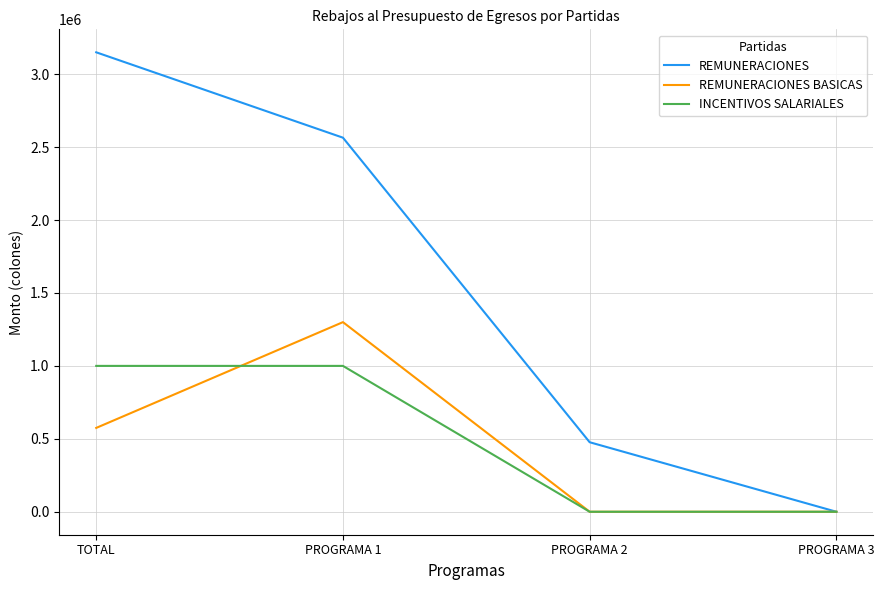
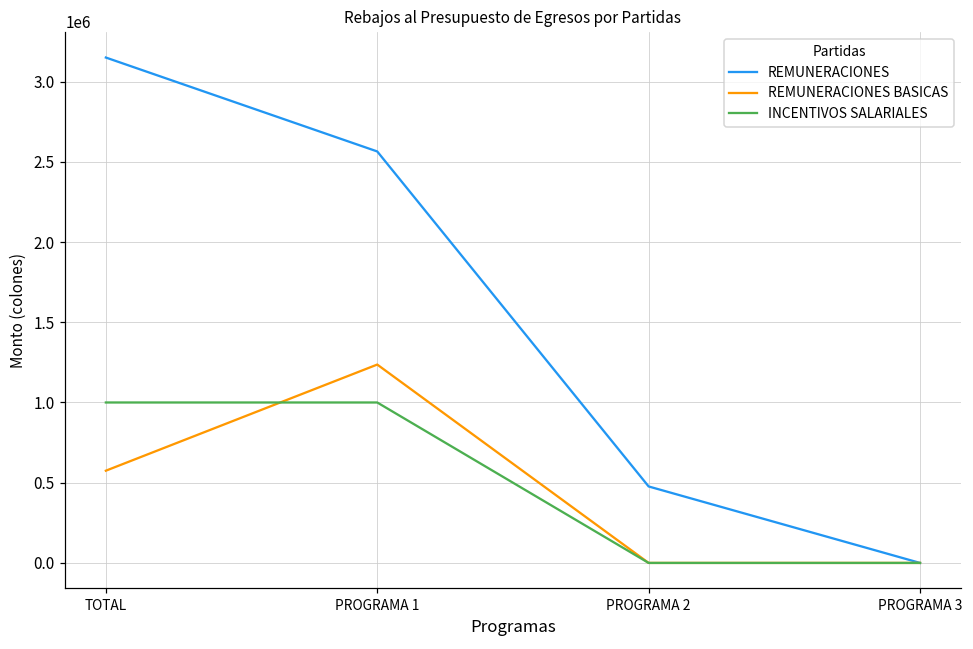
REMUNERACIONES BASICAS, PROGRAMA 1: 1300000 -> 1240000
